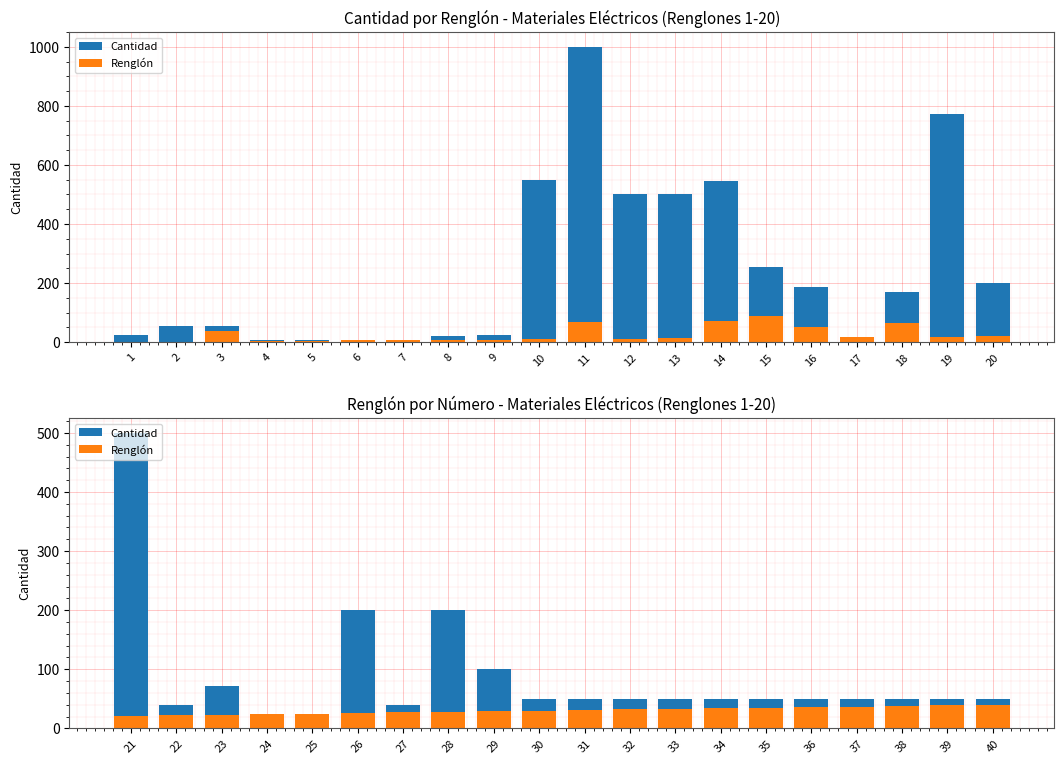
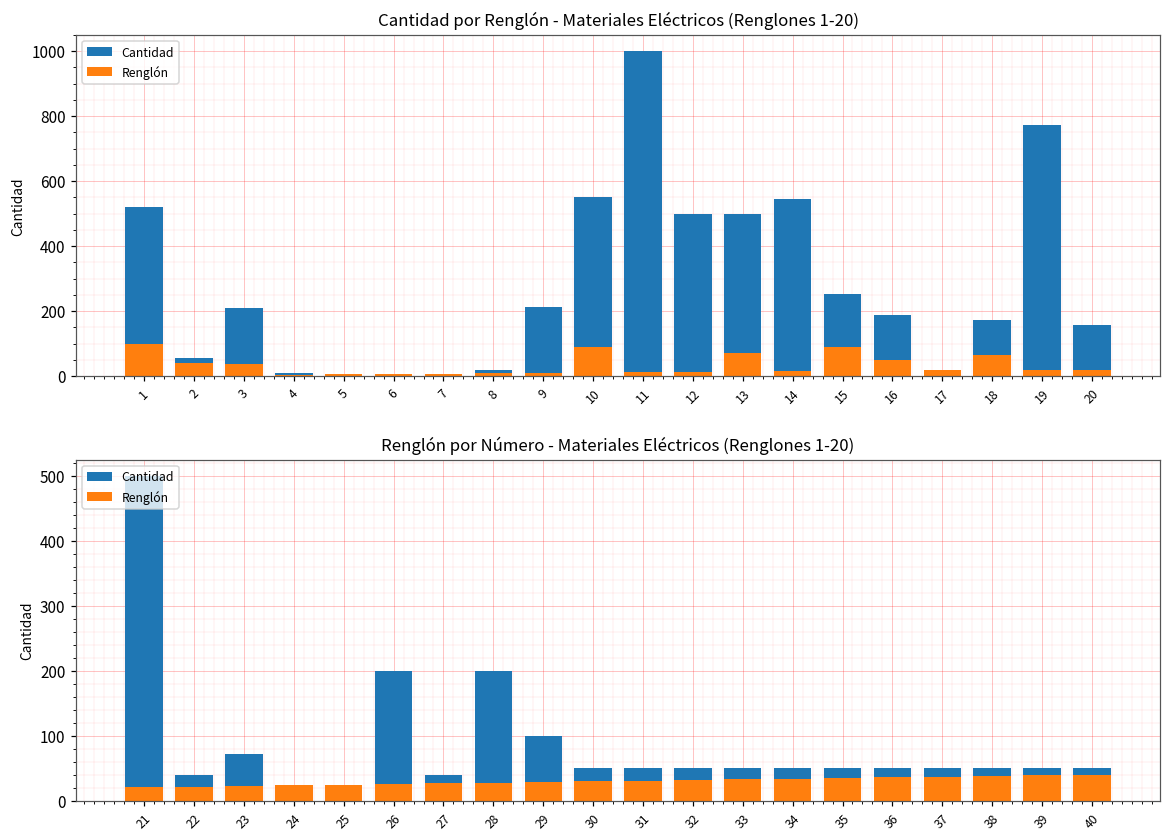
Cantidad por Renglón - Materiales Eléctricos (Renglones 1-20), Cantidad, 1: 20 -> 520
Cantidad por Renglón - Materiales Eléctricos (Renglones 1-20), Renglón, 1: 0 -> 100
Cantidad por Renglón - Materiales Eléctricos (Renglones 1-20), Renglón, 2: 0 -> 40
Cantidad por Renglón - Materiales Eléctricos (Renglones 1-20), Cantidad, 3: 50 -> 210
Cantidad por Renglón - Materiales Eléctricos (Renglones 1-20), Cantidad, 9: 30 -> 210
Cantidad por Renglón - Materiales Eléctricos (Renglones 1-20), Renglón, 10: 10 -> 90
Cantidad por Renglón - Materiales Eléctricos (Renglones 1-20), Renglón, 11: 70 -> 10
Cantidad por Renglón - Materiales Eléctricos (Renglones 1-20), Renglón, 13: 10 -> 70
Cantidad por Renglón - Materiales Eléctricos (Renglones 1-20), Renglón, 14: 70 -> 10
Cantidad por Renglón - Materiales Eléctricos (Renglones 1-20), Cantidad, 20: 200 -> 160
